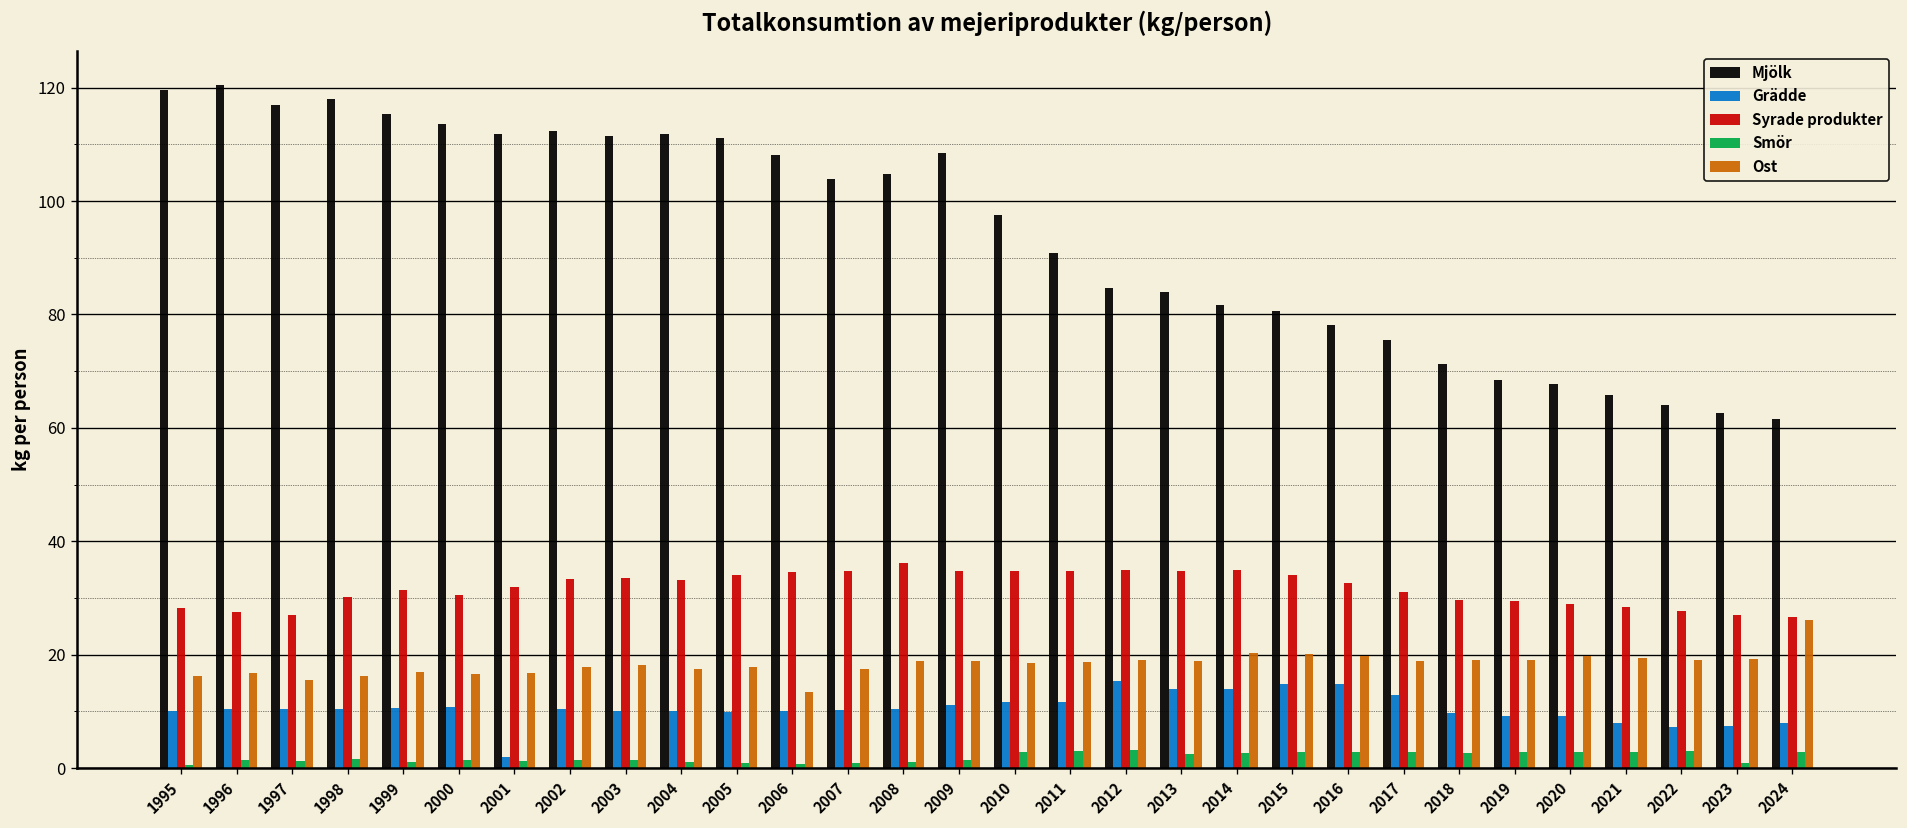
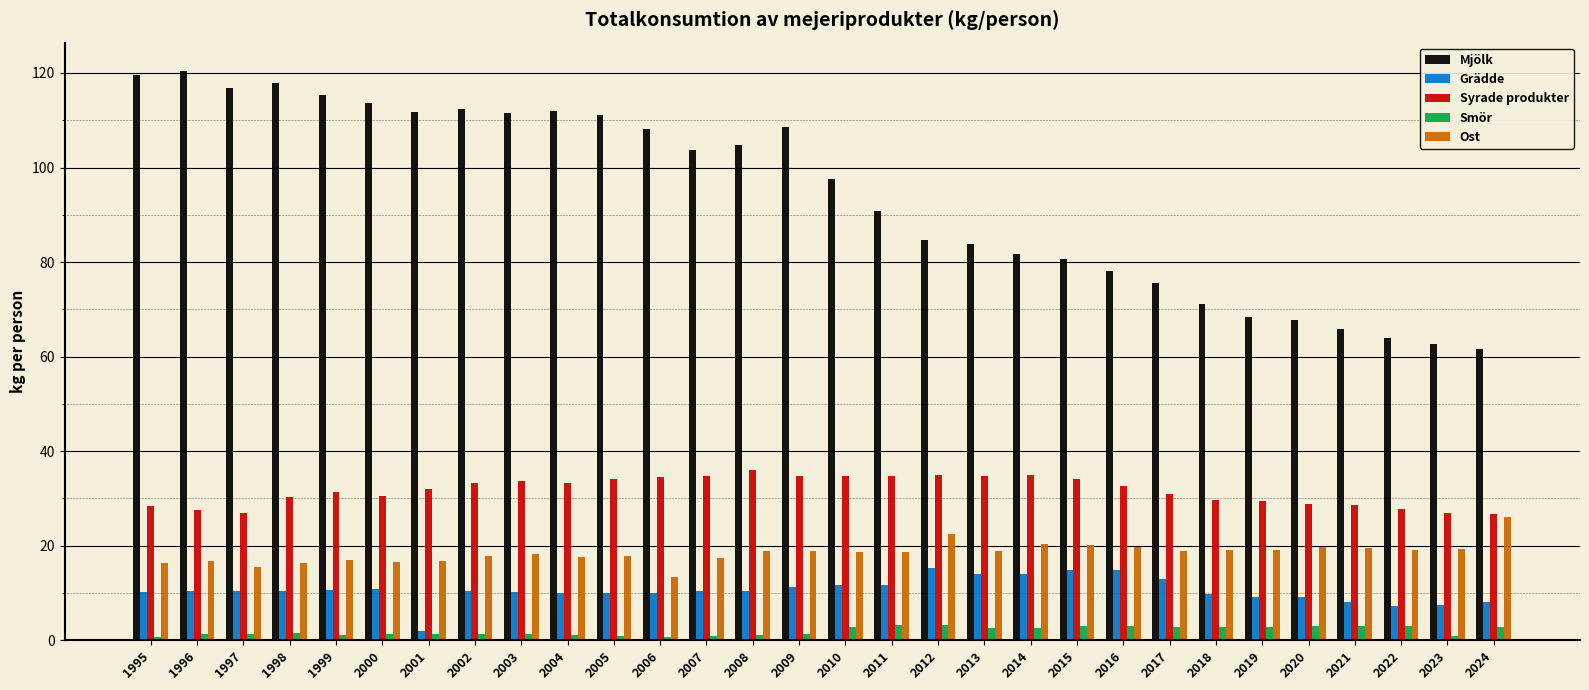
Ost, 2012: 19 -> 22
